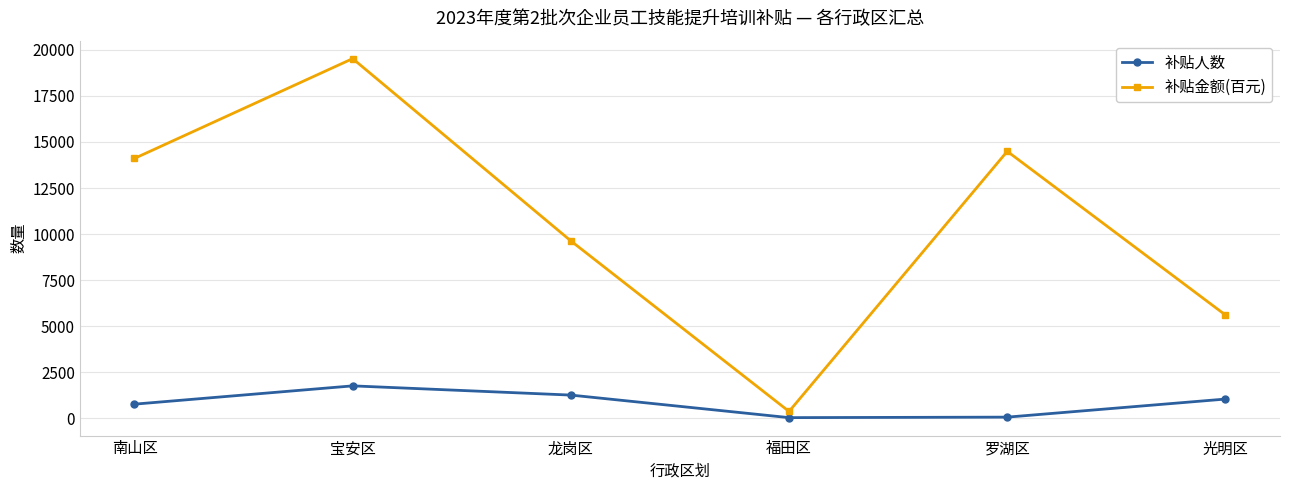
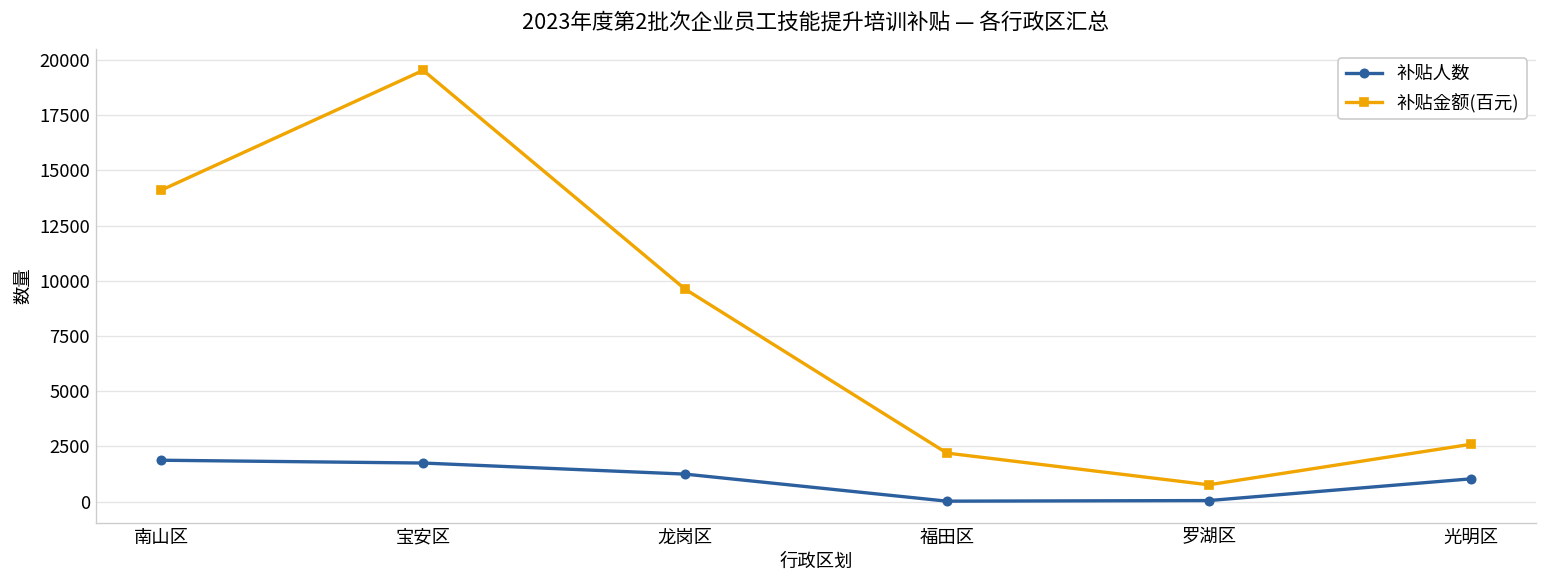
补贴人数, 南山区: 800 -> 1900
补贴金额(百元), 福田区: 400 -> 2200
补贴金额(百元), 罗湖区: 14500 -> 800
补贴金额(百元), 光明区: 5600 -> 2600
